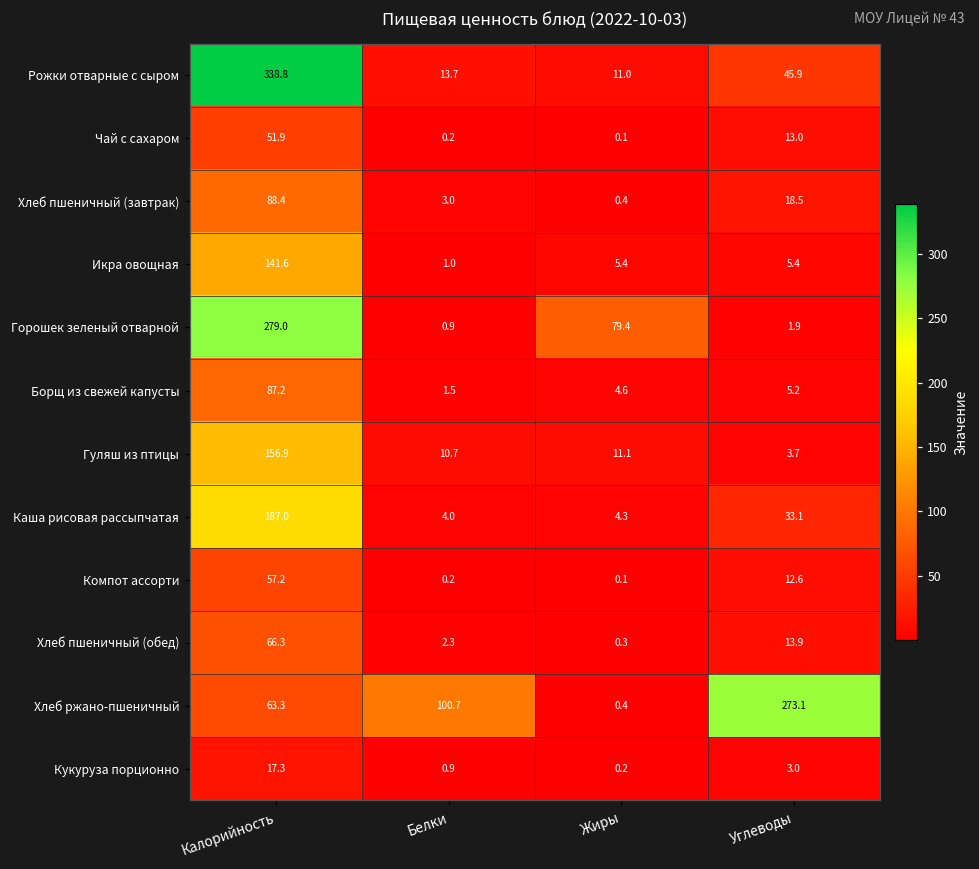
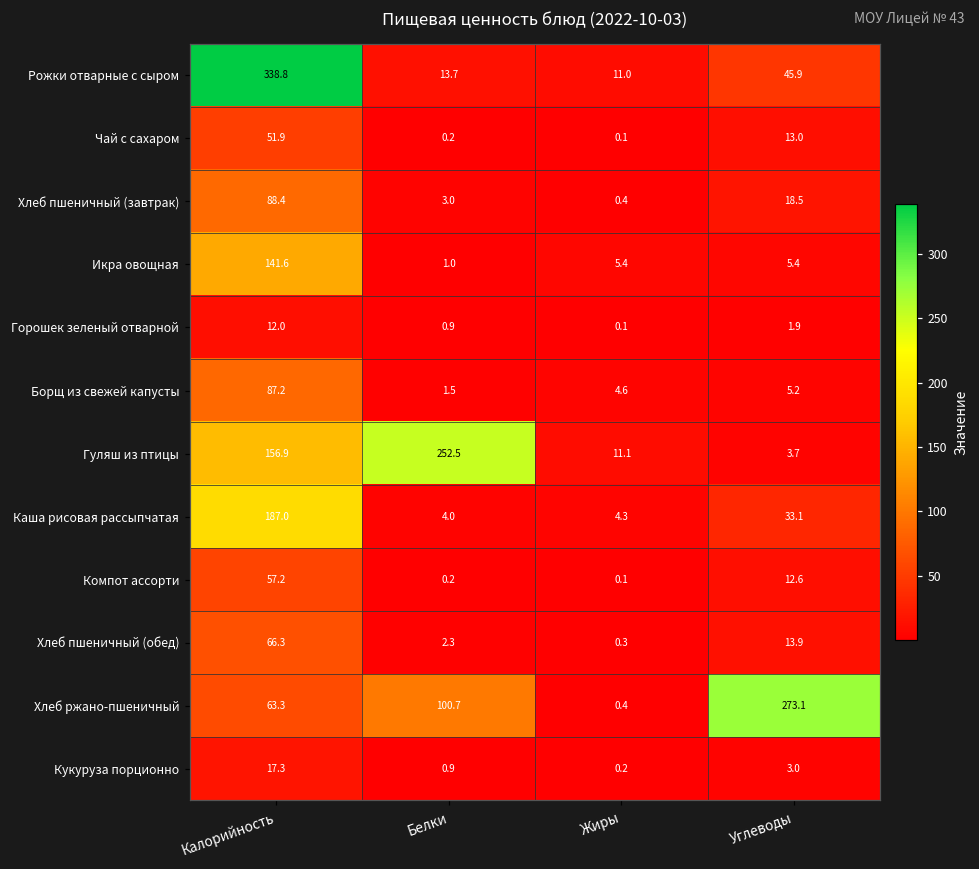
Горошек зеленый отварной, Калорийность: 279.0 -> 12.0
Горошек зеленый отварной, Жиры: 79.4 -> 0.1
Гуляш из птицы, Белки: 10.7 -> 252.5
